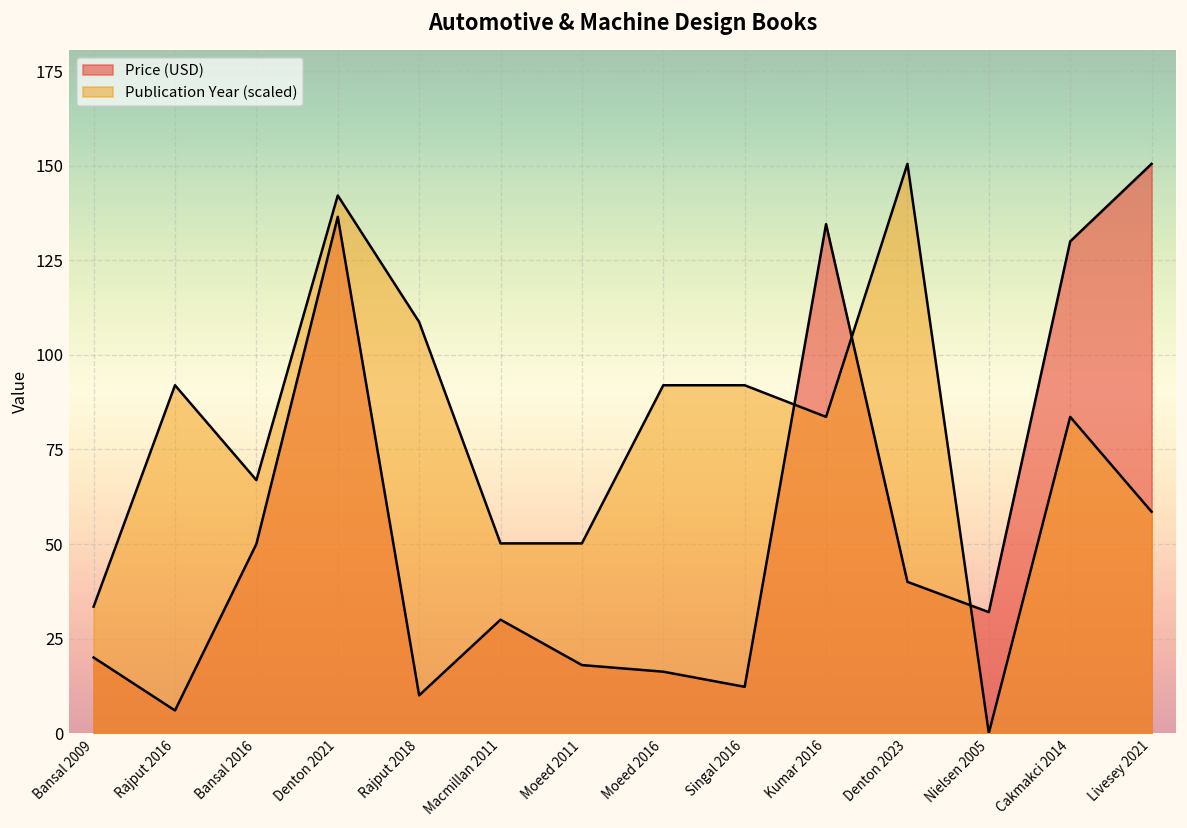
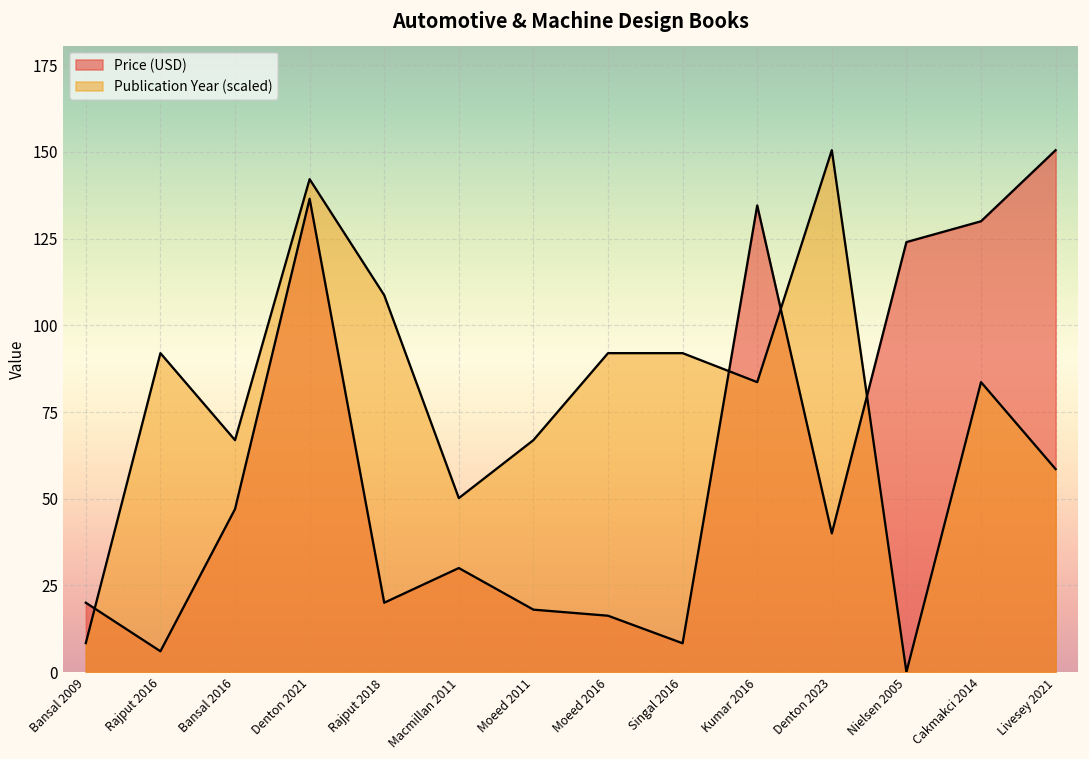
Publication Year (scaled), Bansal 2009: 33 -> 8
Price (USD), Bansal 2016: 50 -> 47
Price (USD), Rajput 2018: 10 -> 20
Publication Year (scaled), Moeed 2011: 50 -> 67
Price (USD), Singal 2016: 12 -> 8
Price (USD), Nielsen 2005: 32 -> 124
